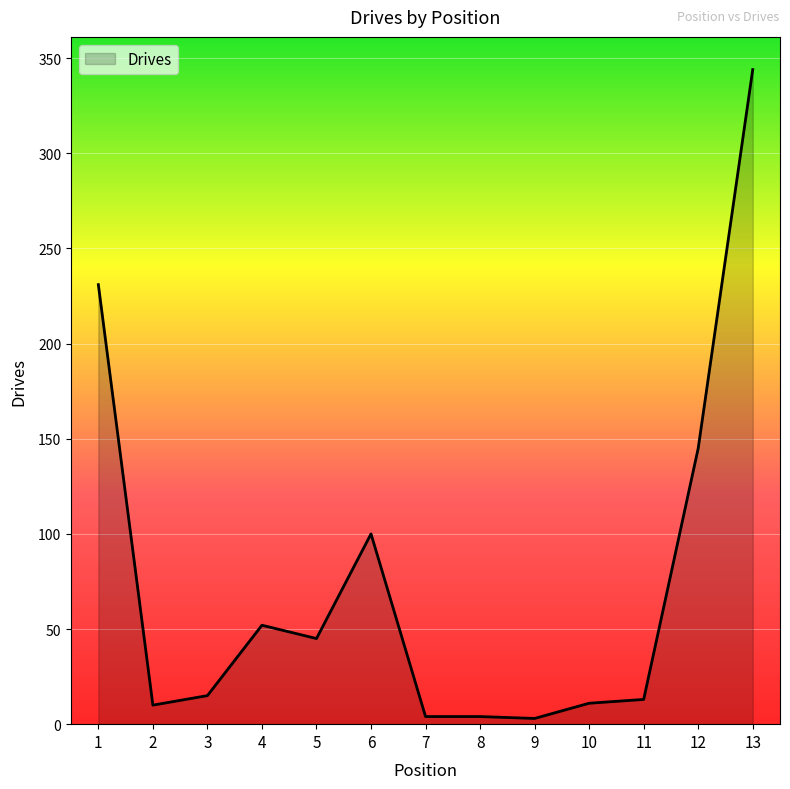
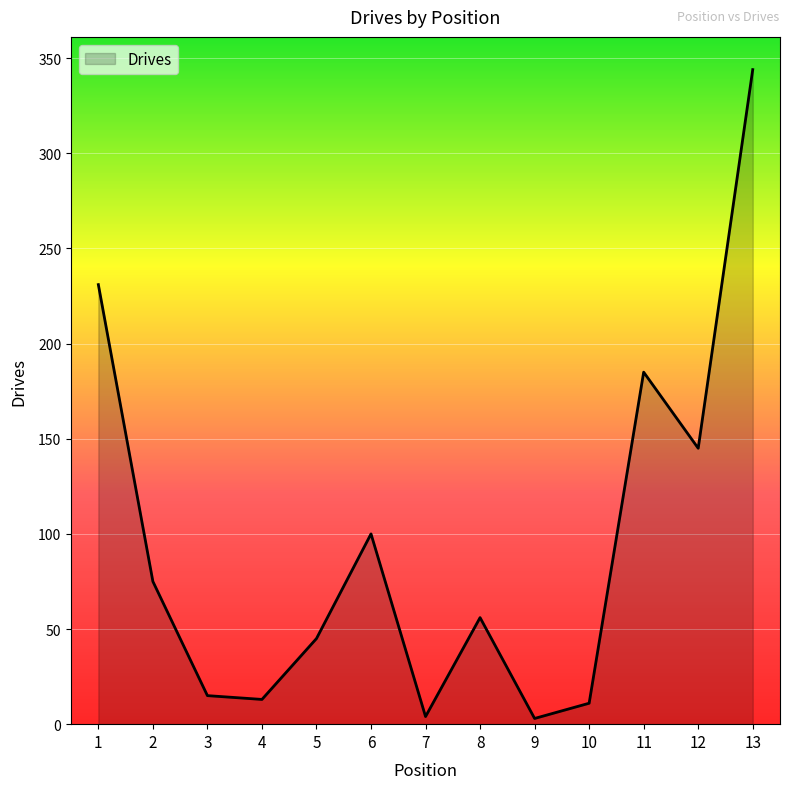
2: 10 -> 75
4: 52 -> 13
8: 4 -> 56
11: 13 -> 185
